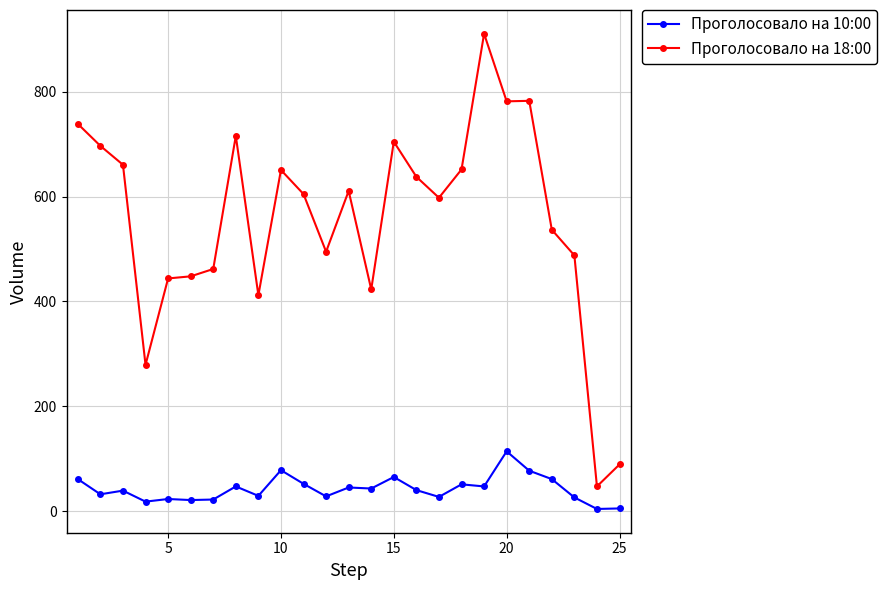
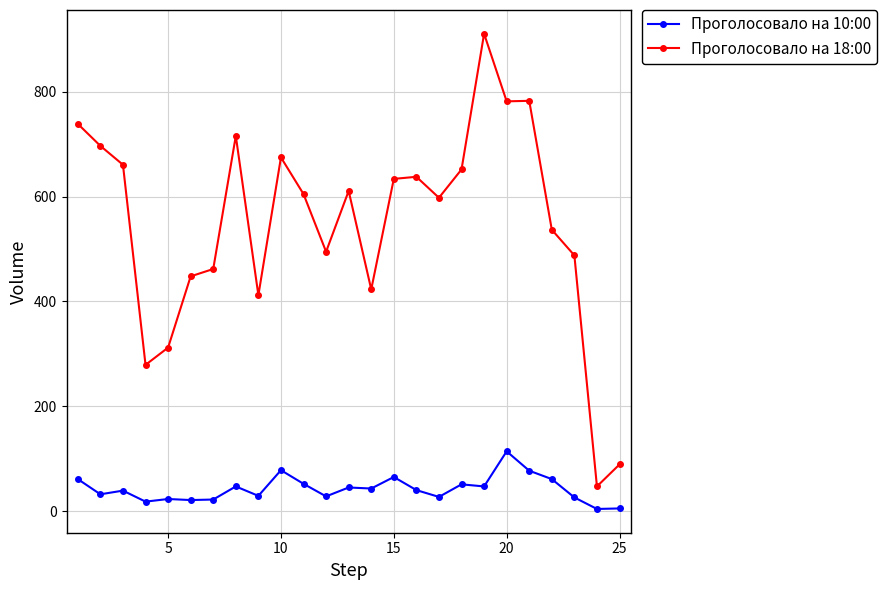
Проголосовало на 18:00, 5: 440 -> 310
Проголосовало на 18:00, 10: 650 -> 680
Проголосовало на 18:00, 15: 710 -> 630
